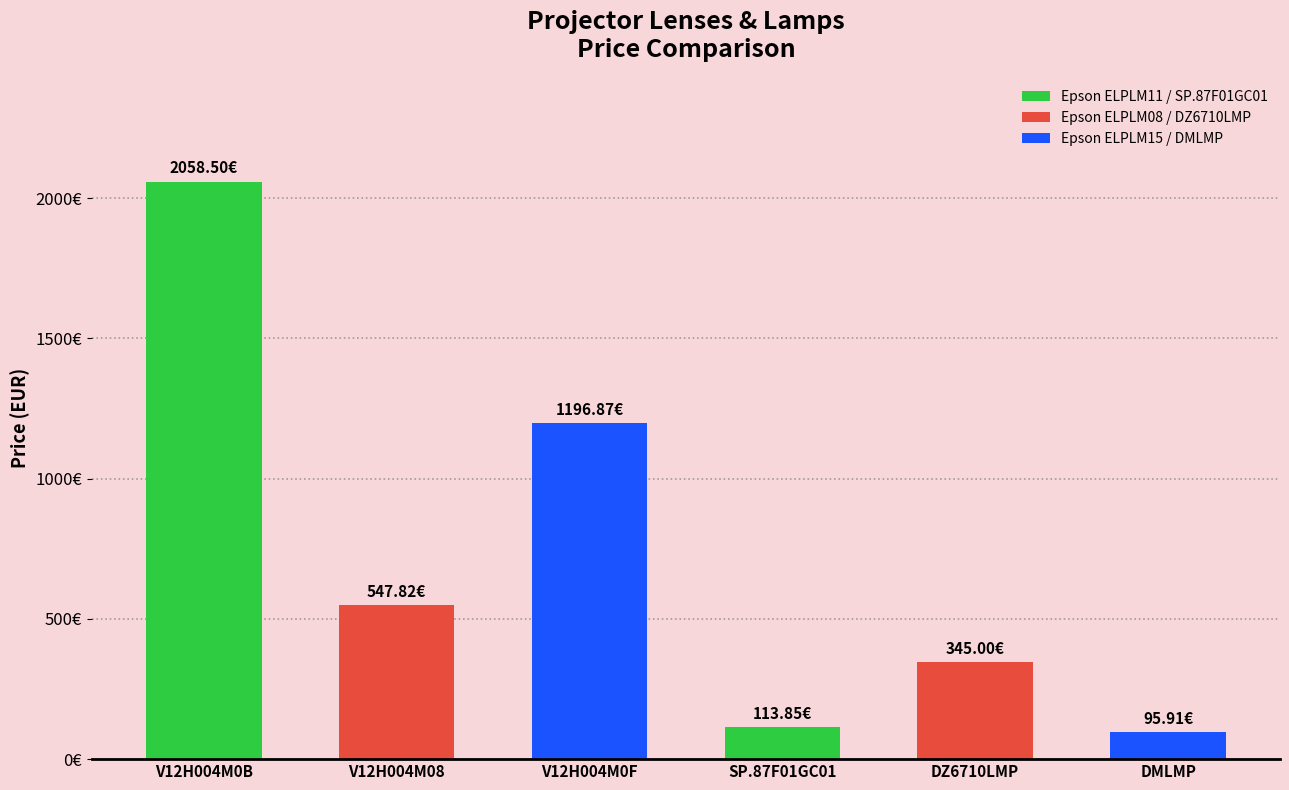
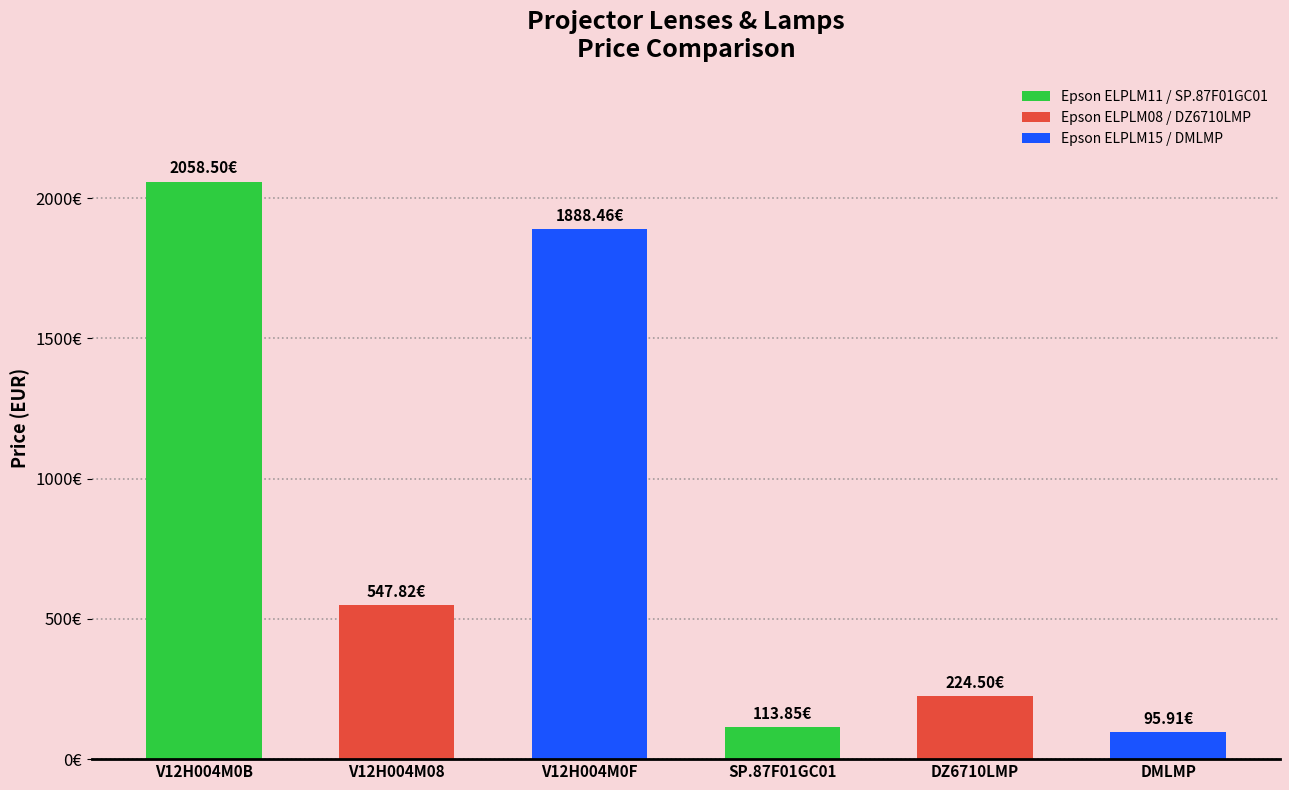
V12H004M0F: 1196.87€ -> 1888.46€
DZ6710LMP: 345.00€ -> 224.50€
